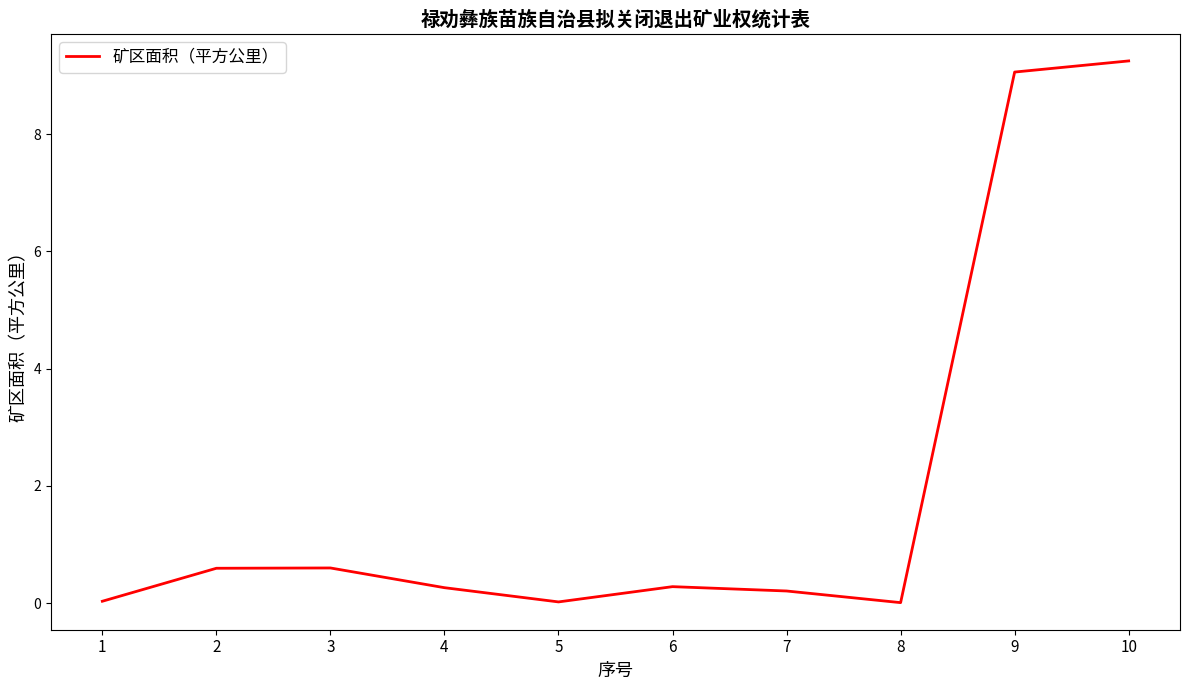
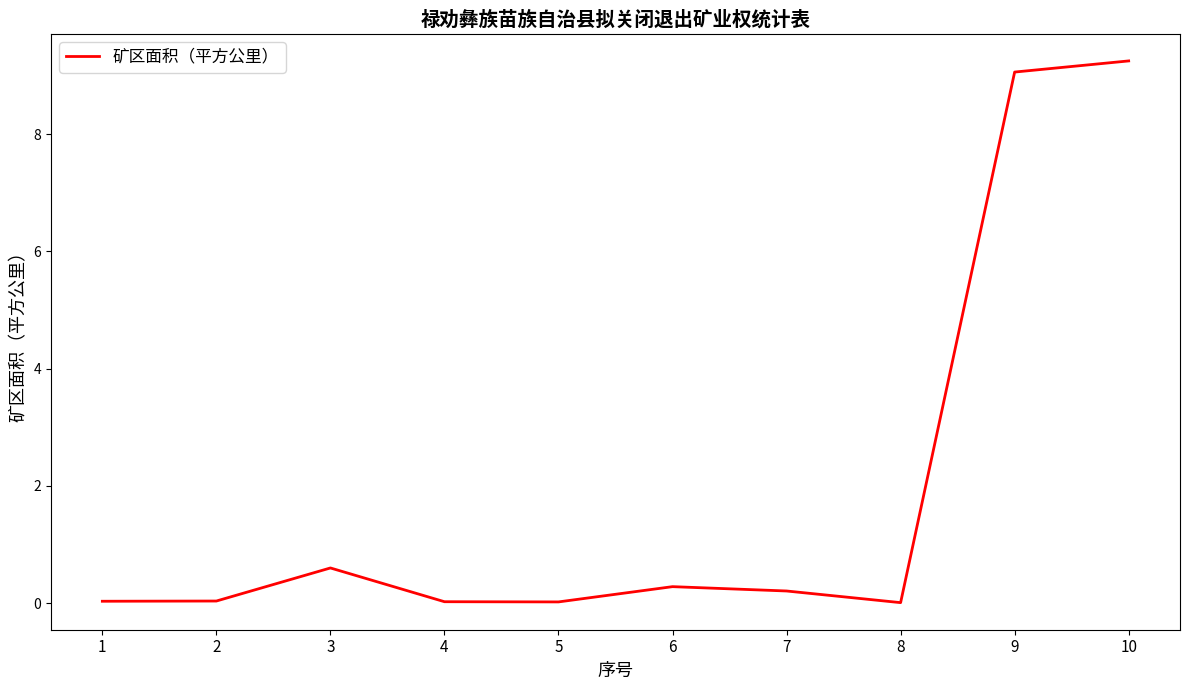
2: 0.6 -> 0.0
4: 0.3 -> 0.0
